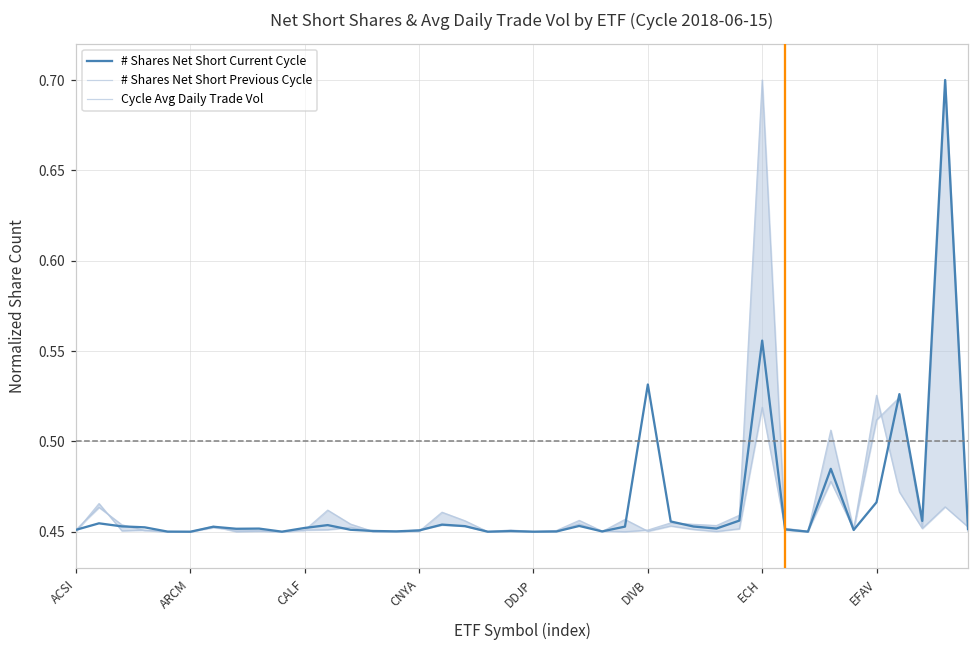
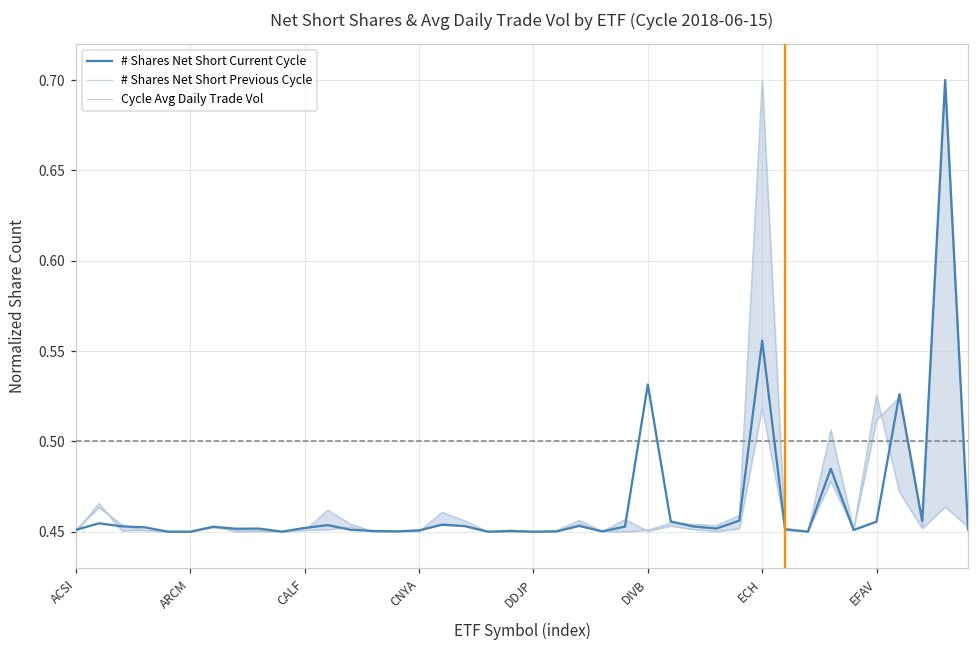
# Shares Net Short Current Cycle, EFAV: 0.466 -> 0.456
